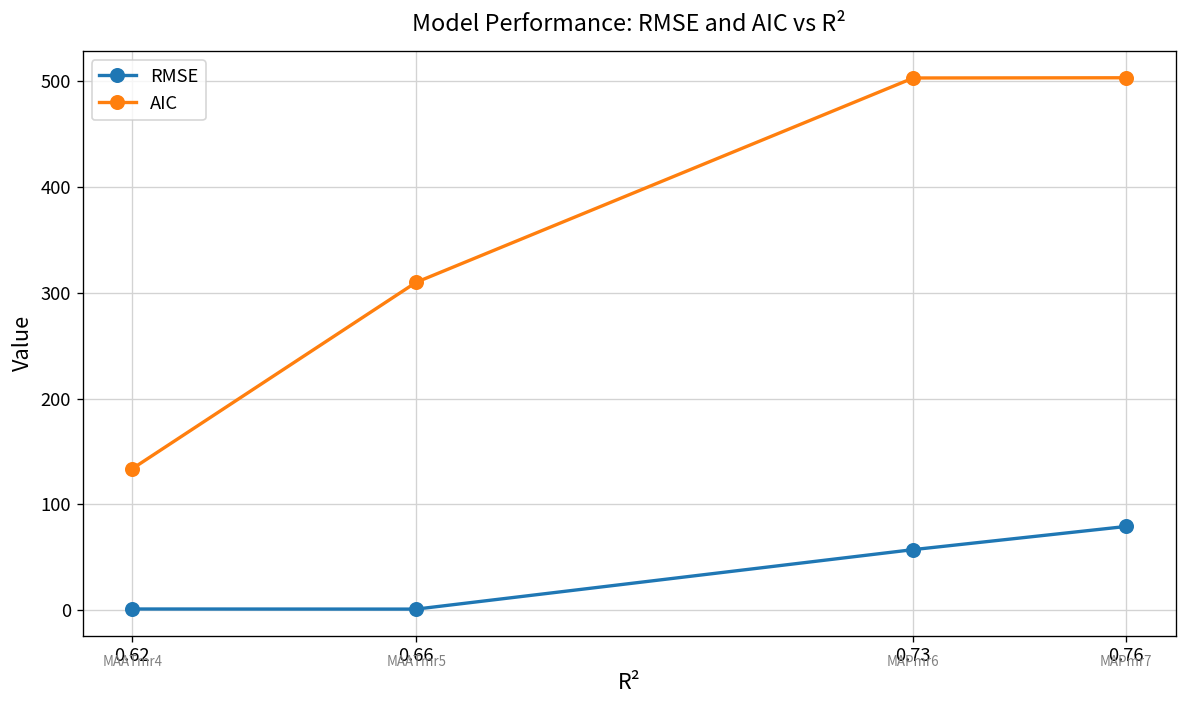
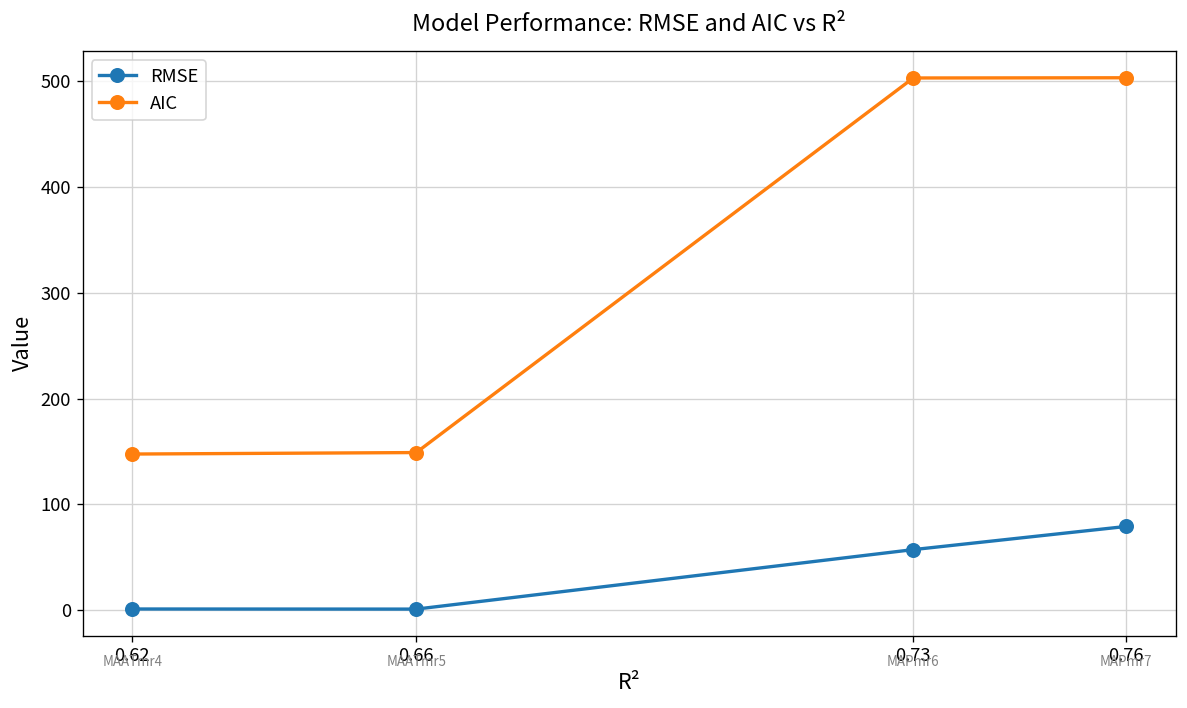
AIC, 0.62: 130 -> 150
AIC, 0.66: 310 -> 150
